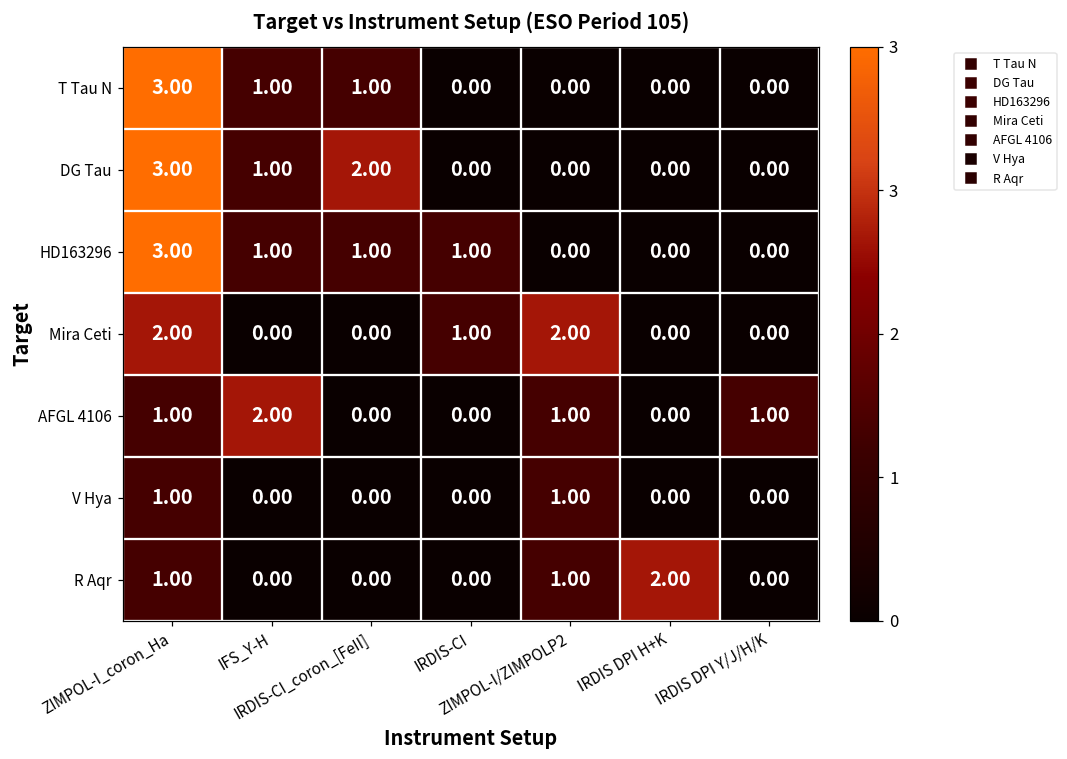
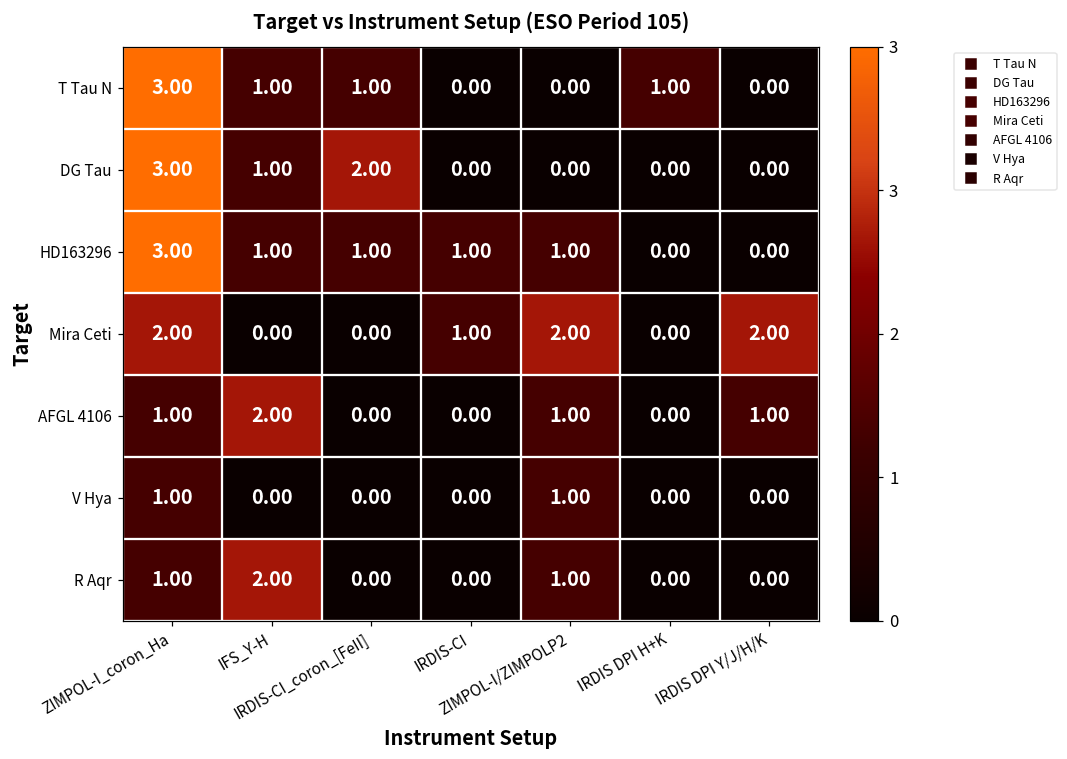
T Tau N, IRDIS DPI H+K: 0.00 -> 1.00
HD163296, ZIMPOL-I/ZIMPOLP2: 0.00 -> 1.00
Mira Ceti, IRDIS DPI Y/J/H/K: 0.00 -> 2.00
R Aqr, IFS_Y-H: 0.00 -> 2.00
R Aqr, IRDIS DPI H+K: 2.00 -> 0.00
